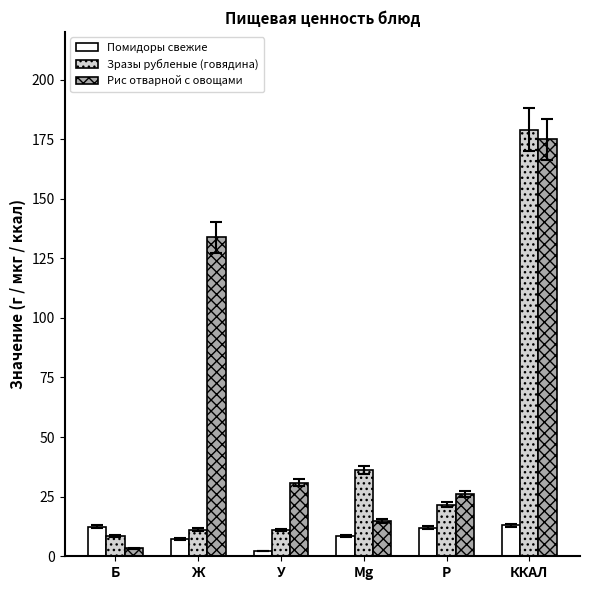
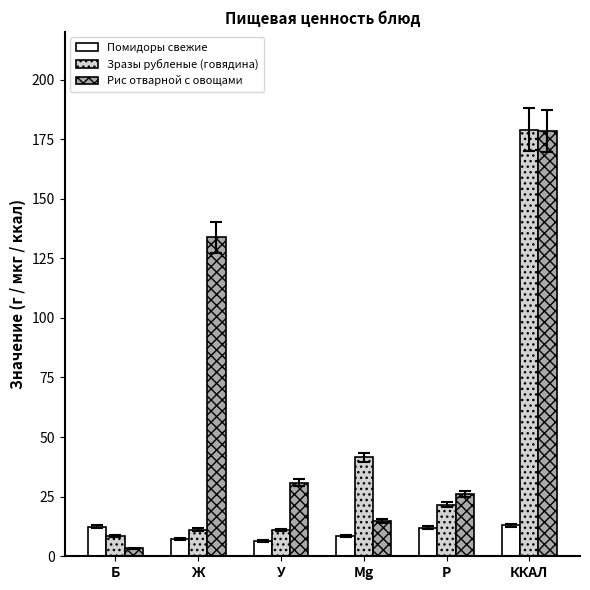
Помидоры свежие, У: 2 -> 7
Зразы рубленые (говядина), Mg: 36 -> 41
Рис отварной с овощами, ККАЛ: 175 -> 178
